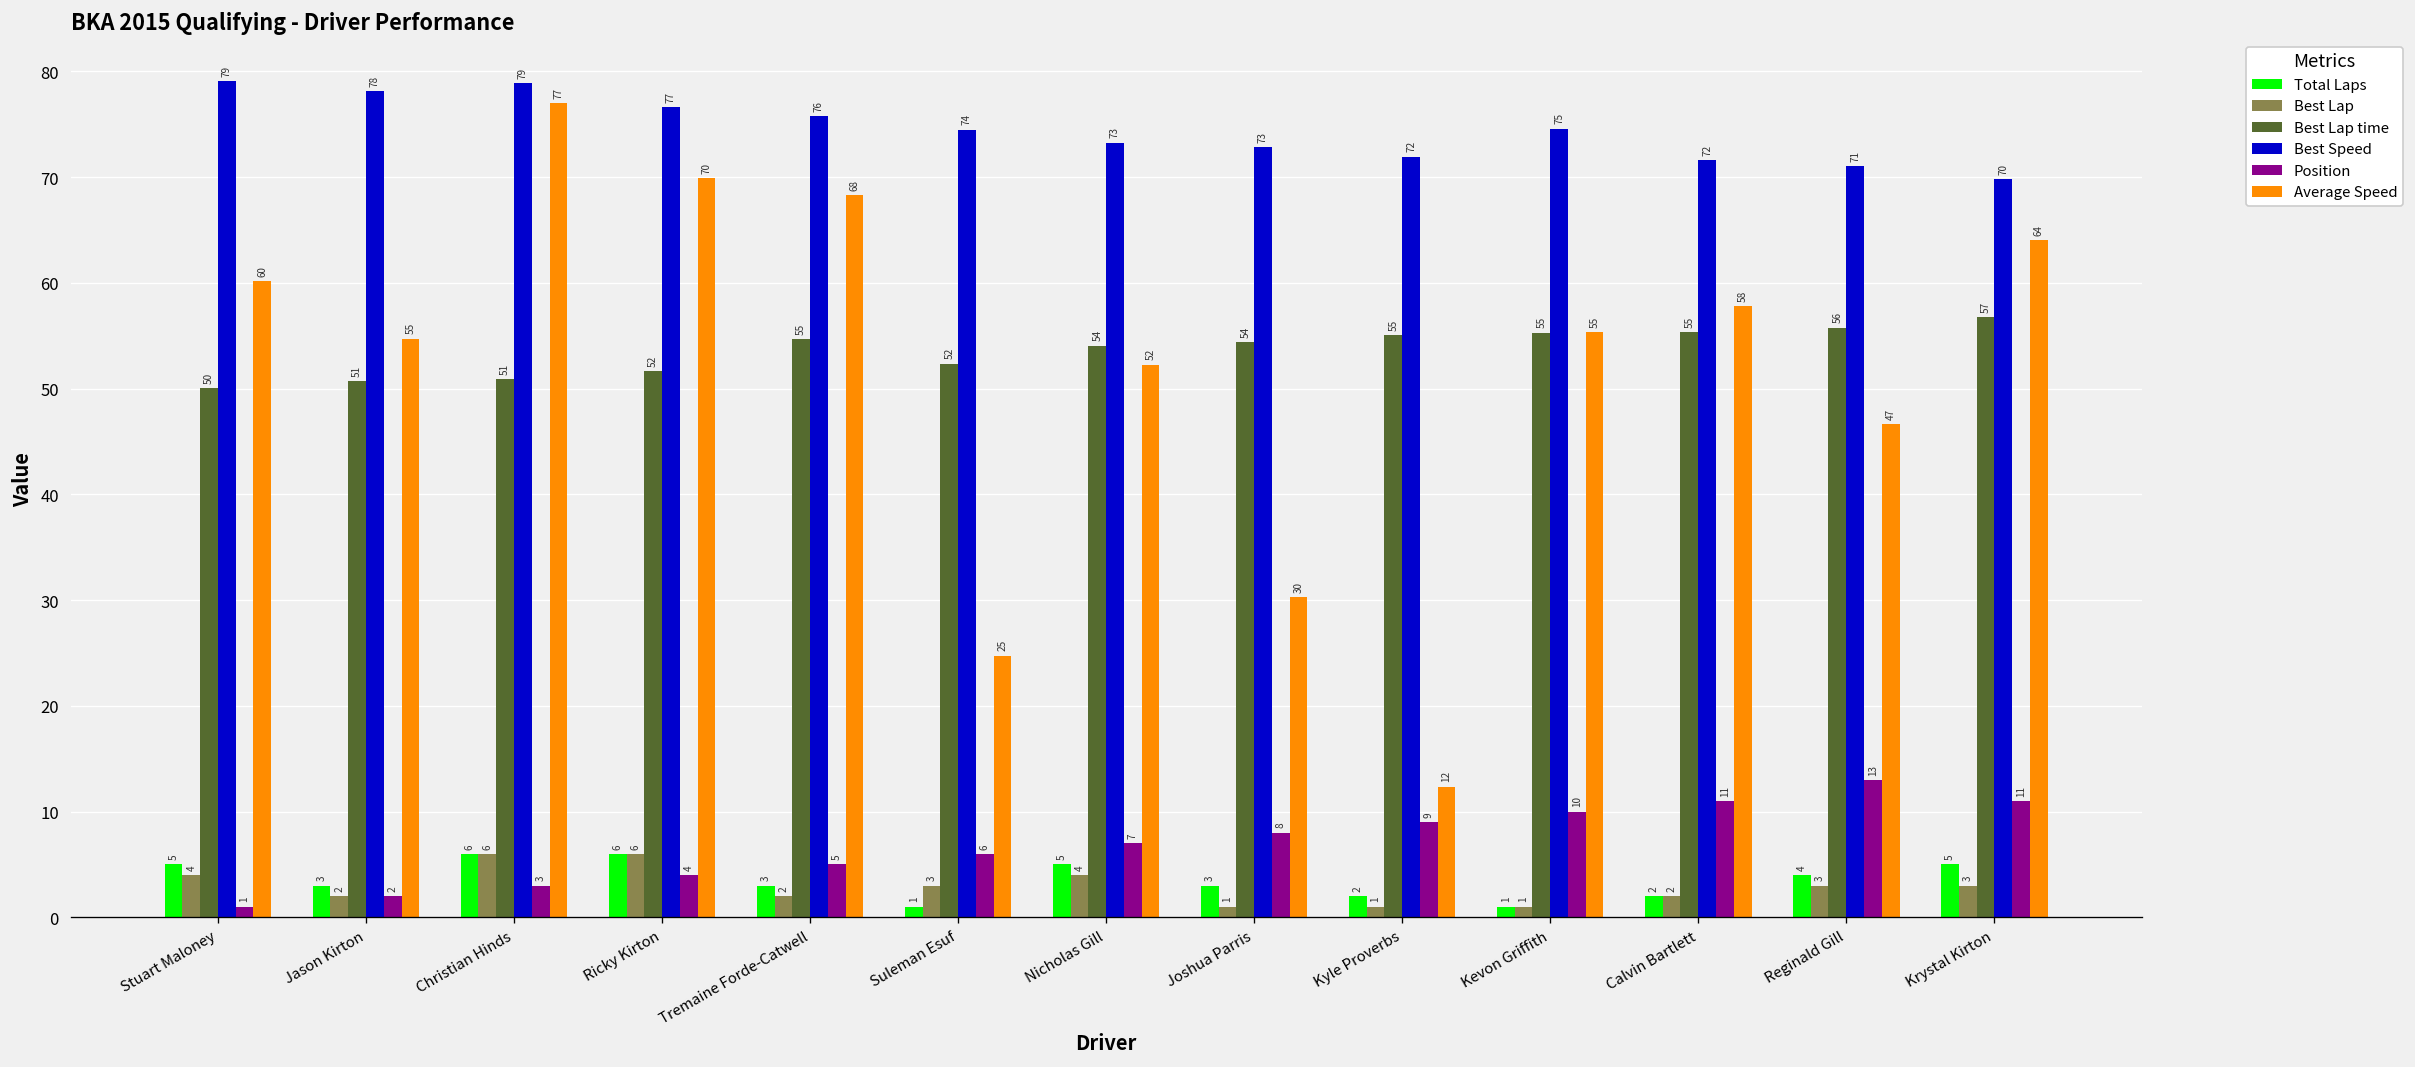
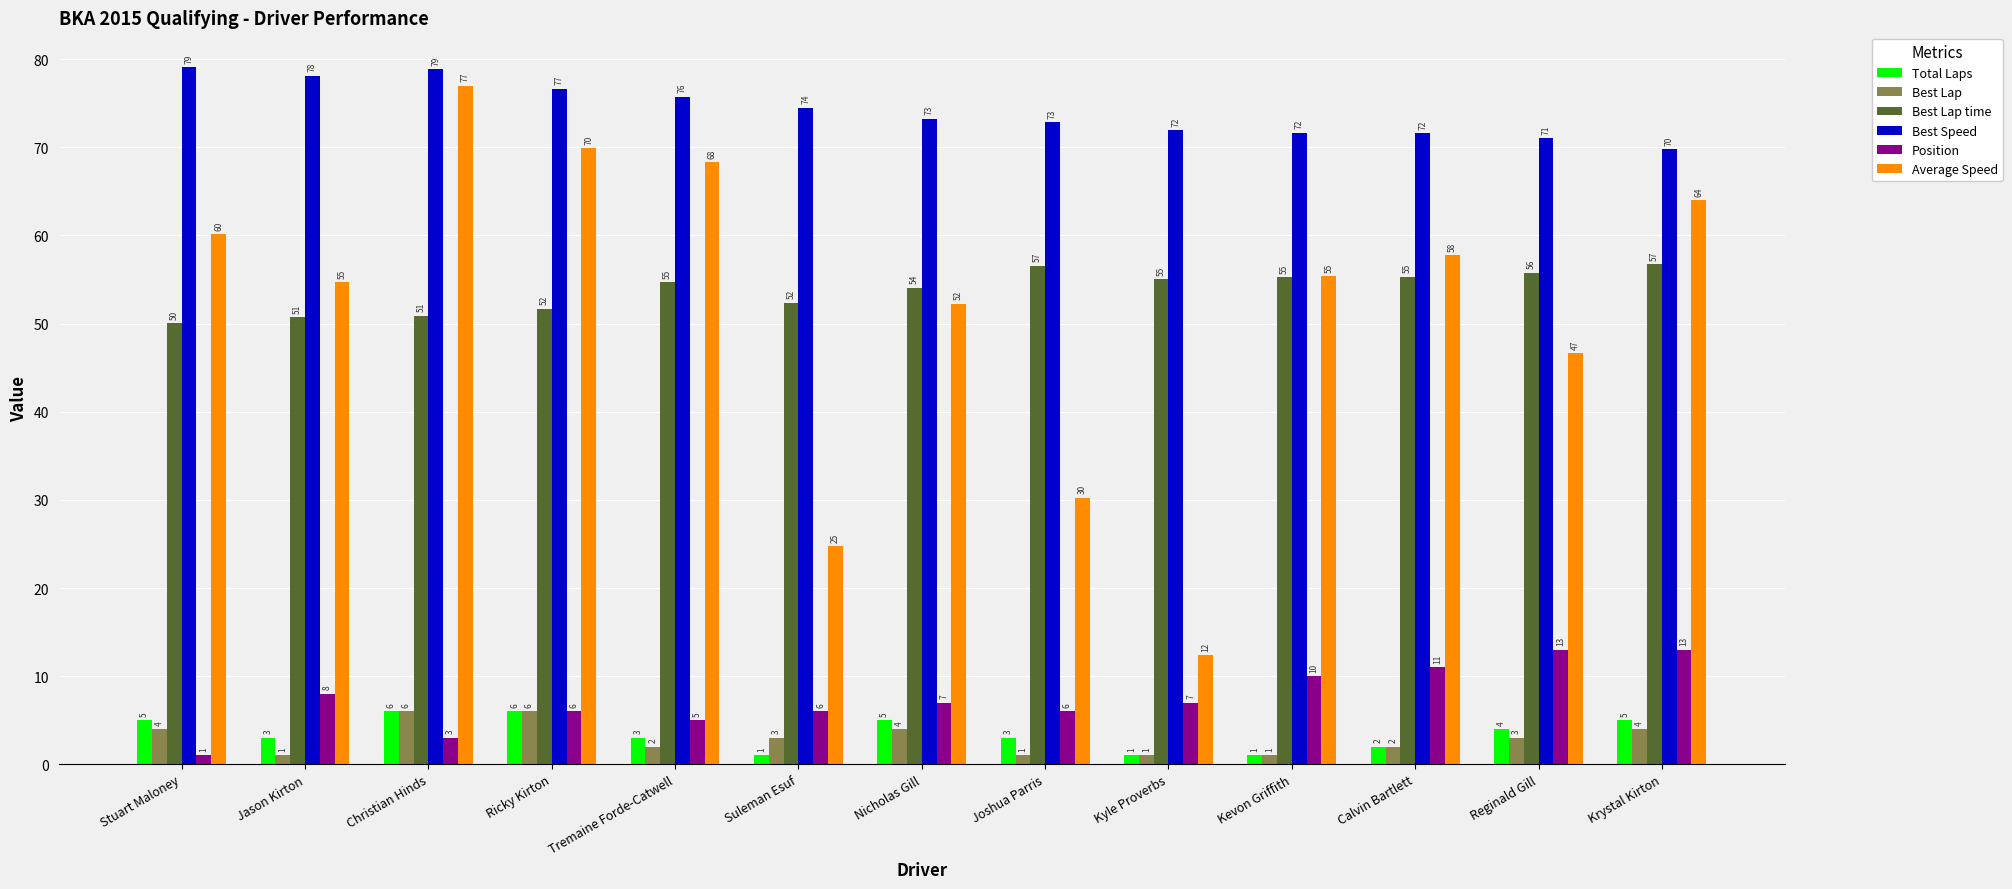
Best Lap, Jason Kirton: 2 -> 1
Position, Jason Kirton: 2 -> 8
Position, Ricky Kirton: 4 -> 6
Best Lap time, Joshua Parris: 54 -> 57
Position, Joshua Parris: 8 -> 6
Total Laps, Kyle Proverbs: 2 -> 1
Position, Kyle Proverbs: 9 -> 7
Best Speed, Kevon Griffith: 75 -> 72
Best Lap, Krystal Kirton: 3 -> 4
Position, Krystal Kirton: 11 -> 13
